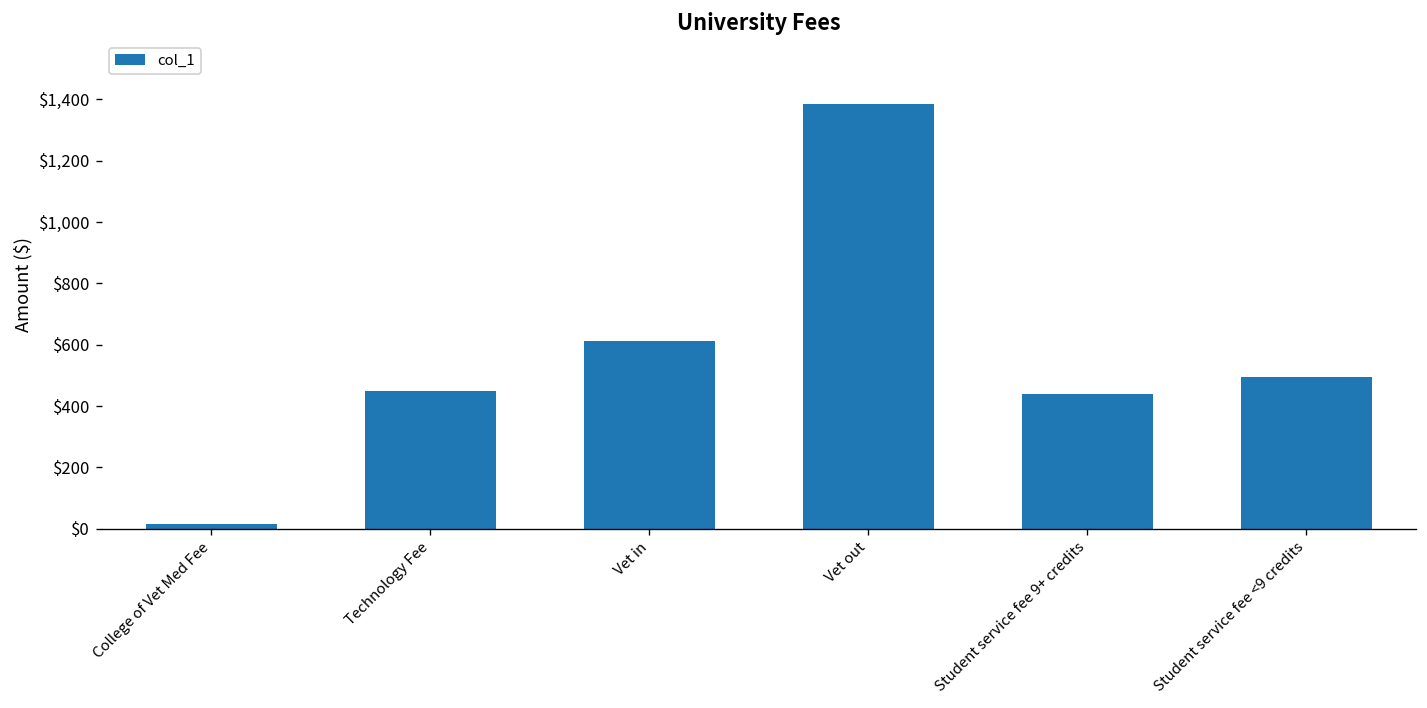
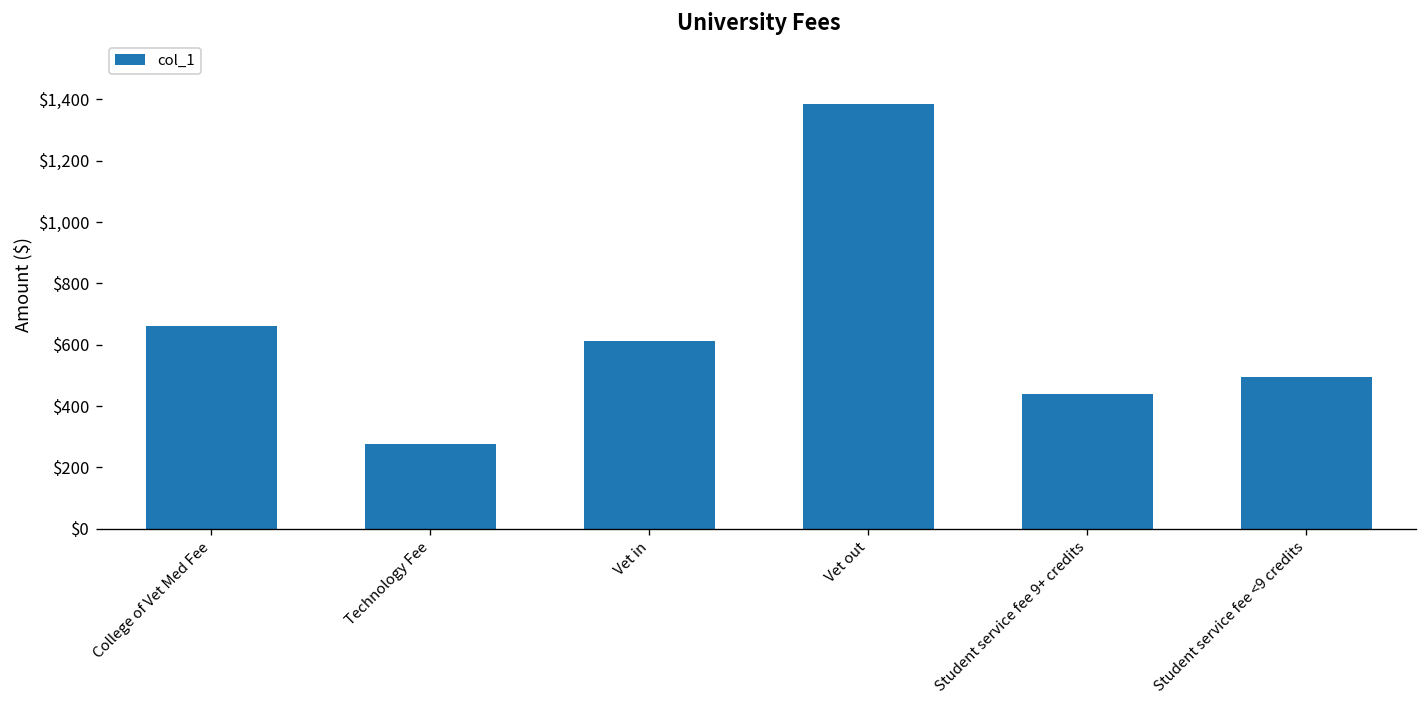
College of Vet Med Fee: $20 -> $660
Technology Fee: $450 -> $280
